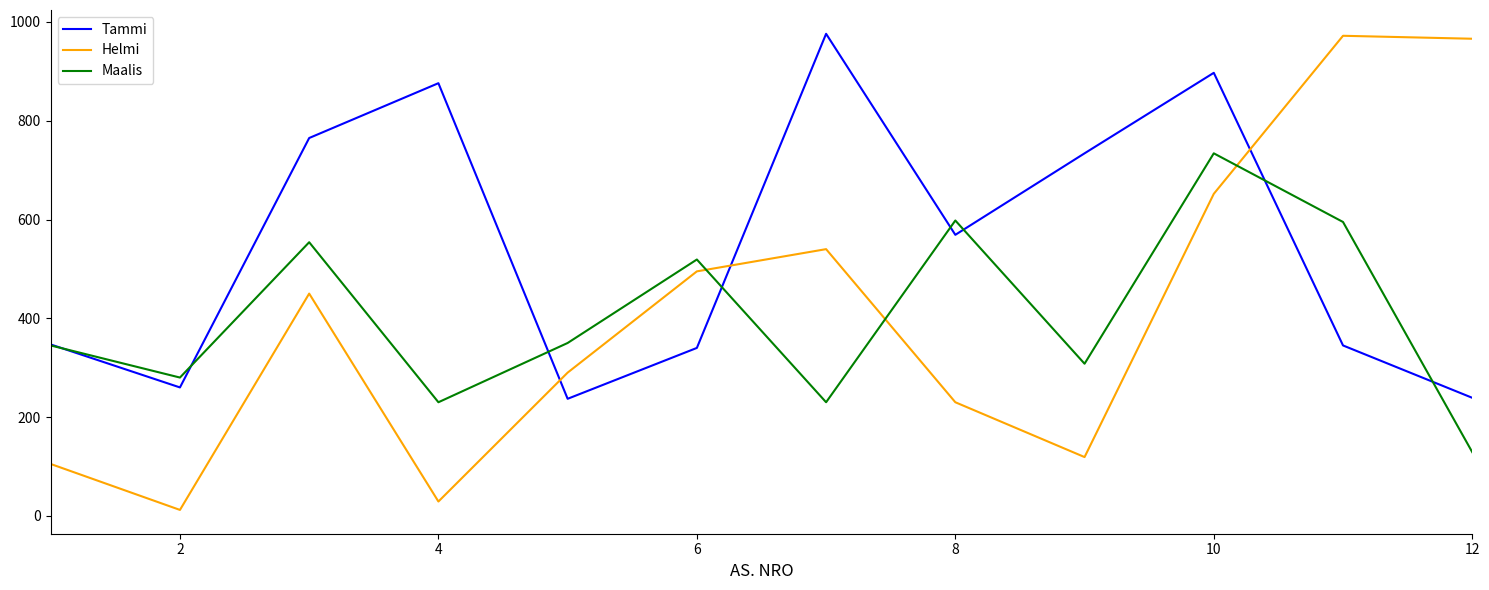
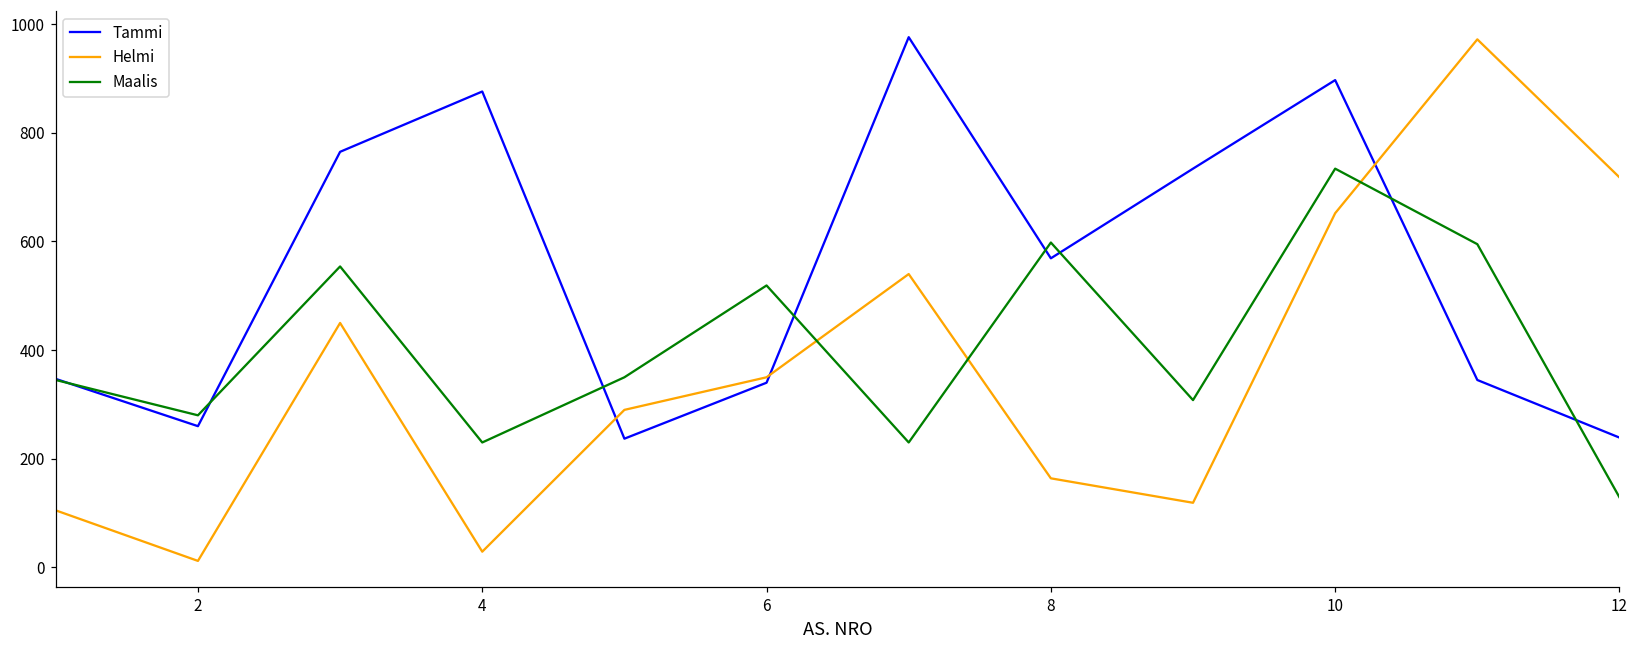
Helmi, 6: 500 -> 350
Helmi, 8: 230 -> 160
Helmi, 12: 970 -> 720
